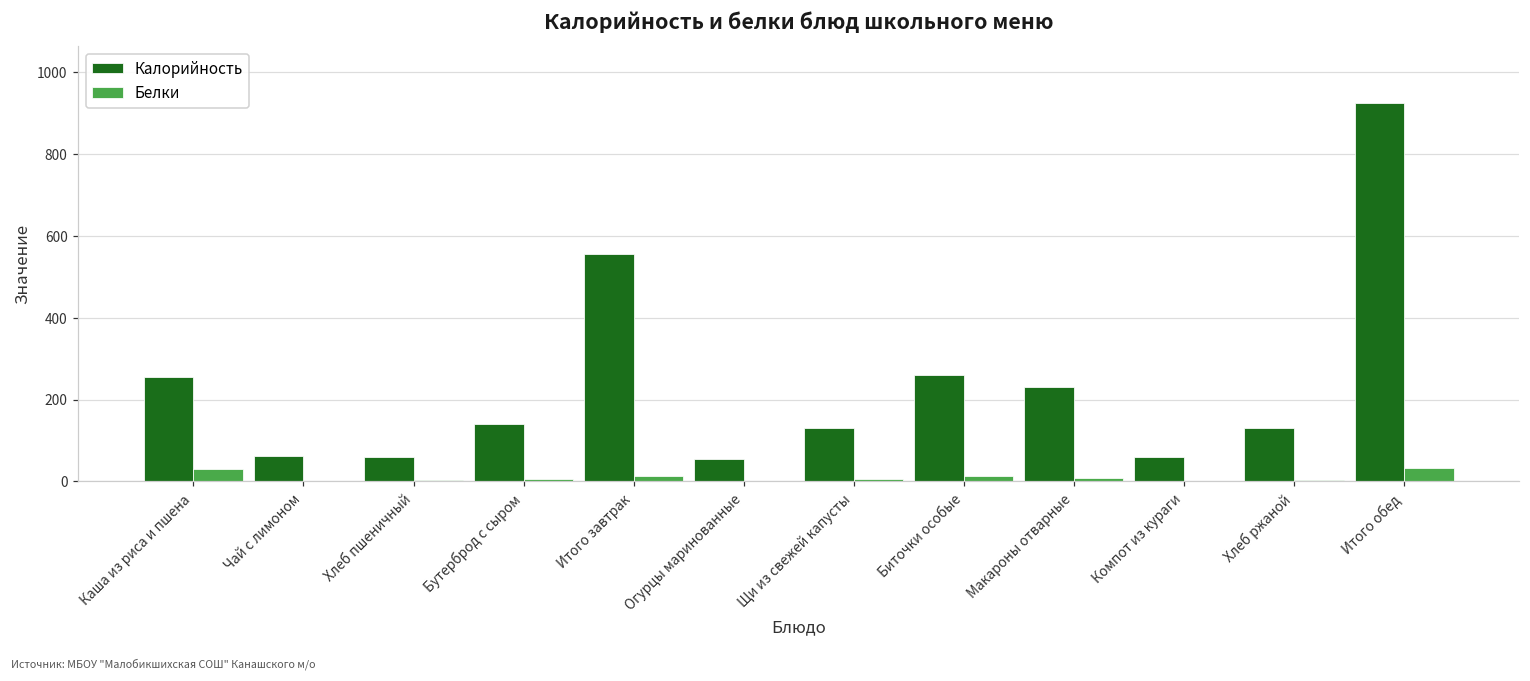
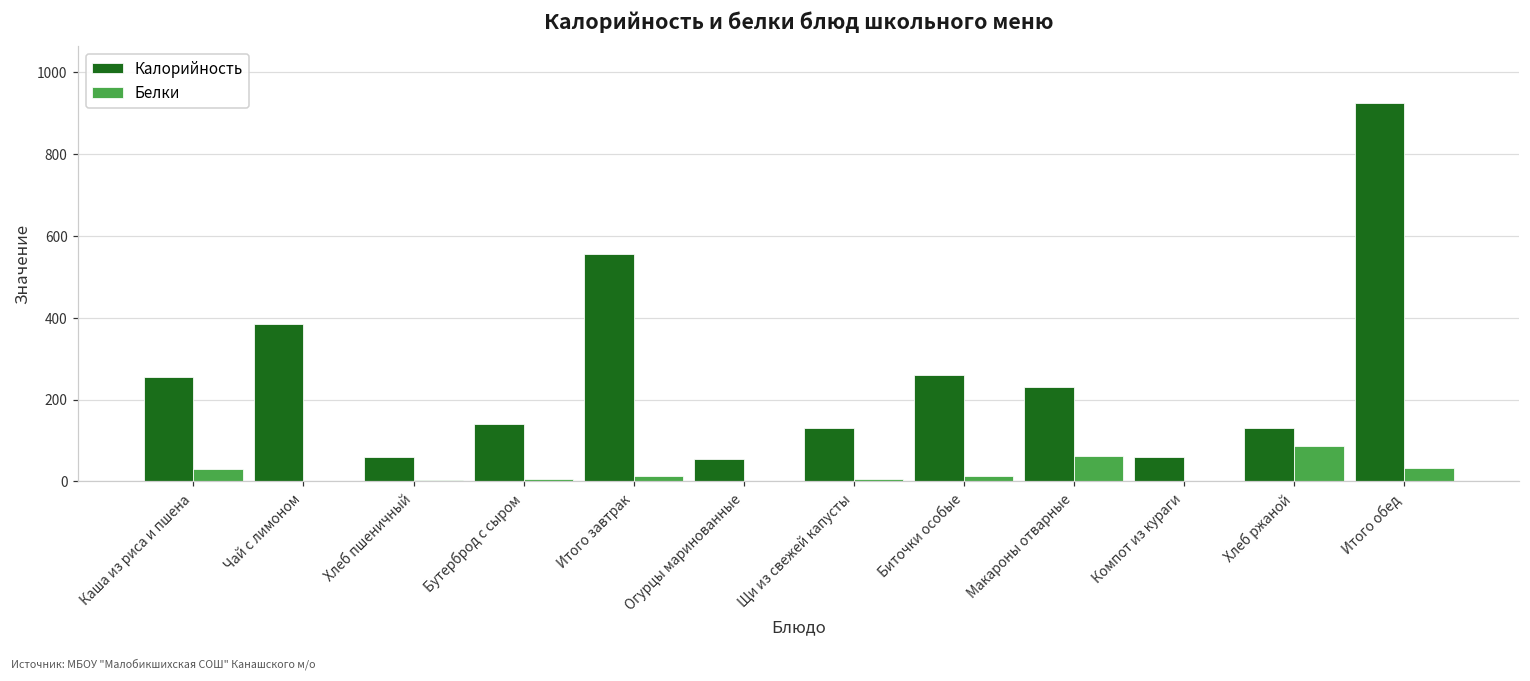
Калорийность, Чай с лимоном: 60 -> 380
Белки, Макароны отварные: 10 -> 60
Белки, Хлеб ржаной: 0 -> 90
